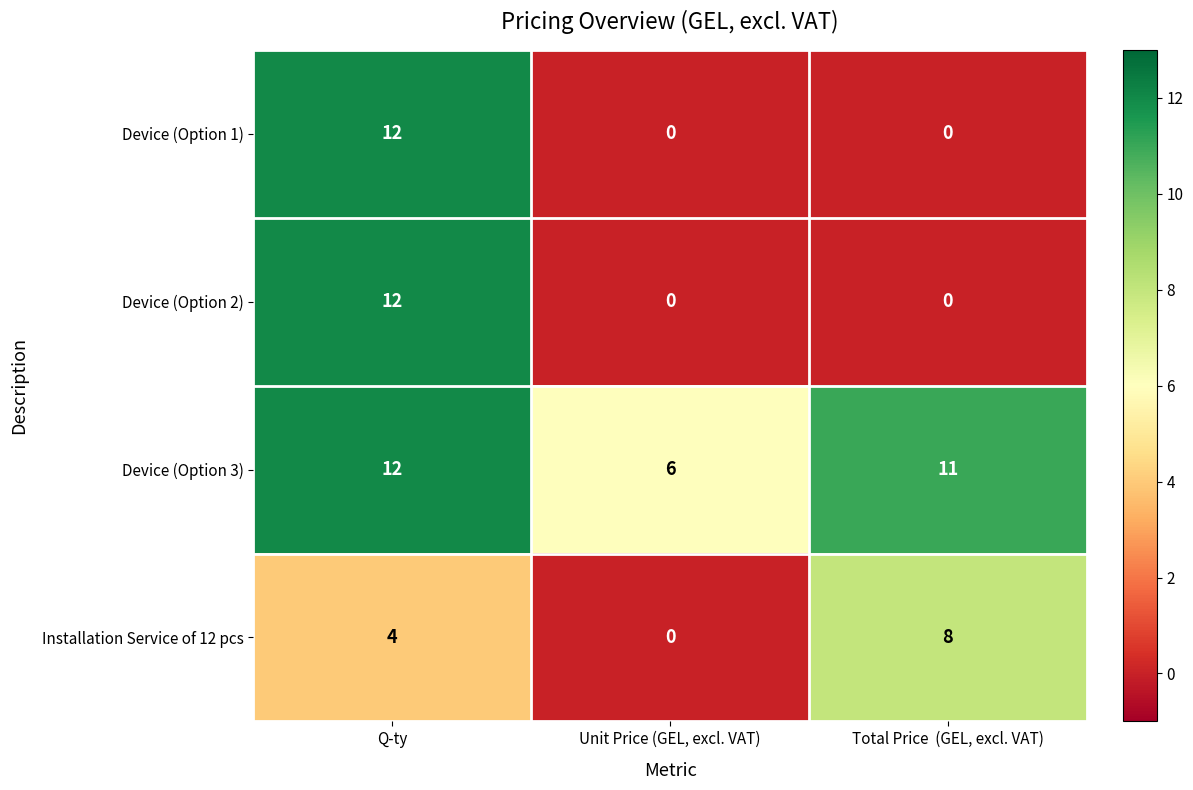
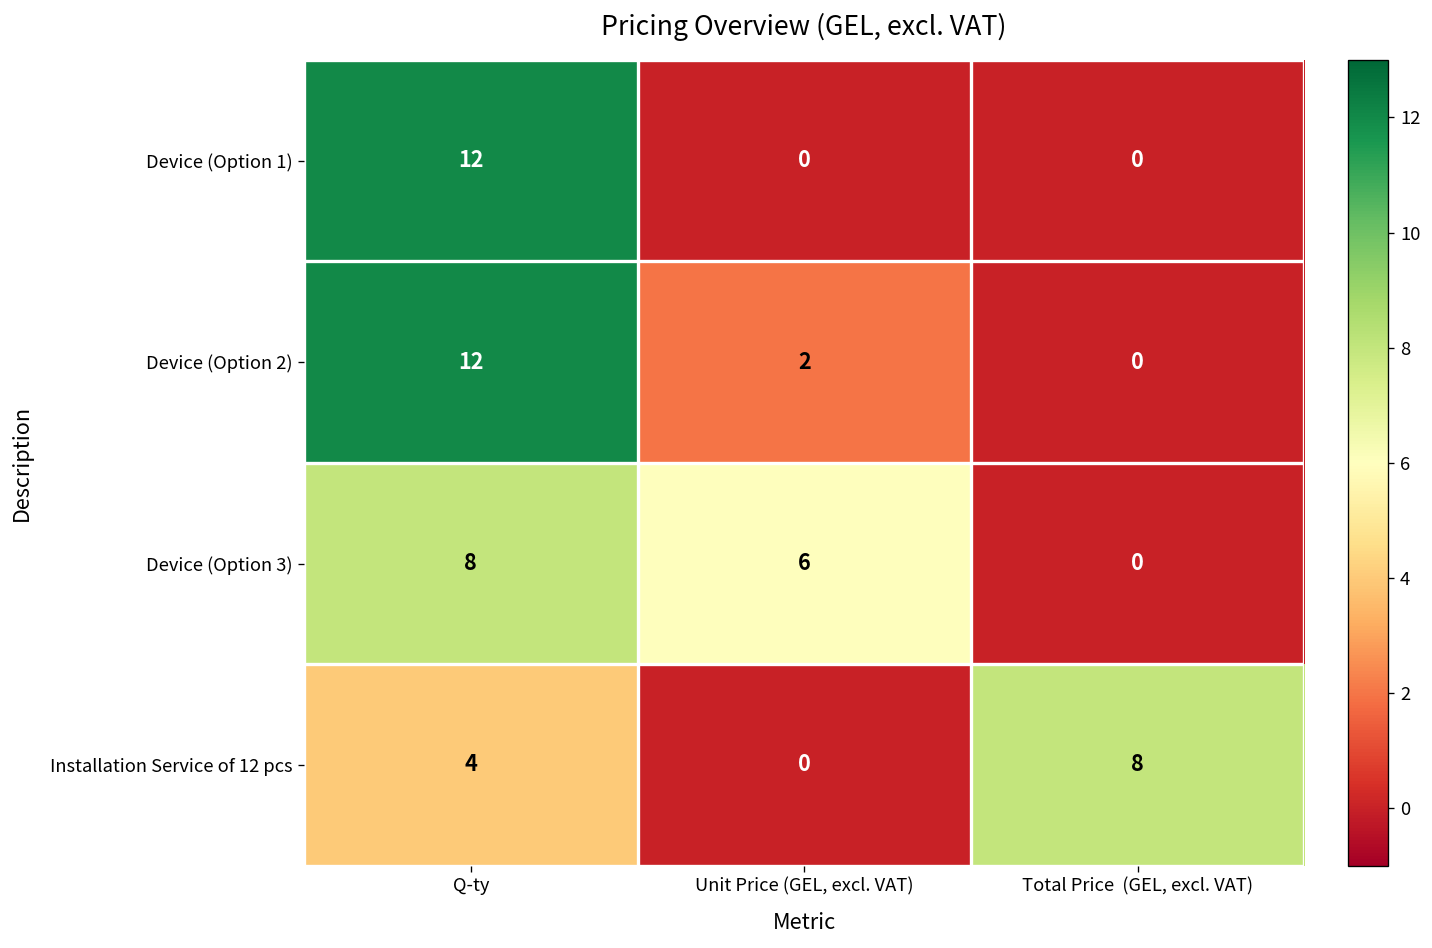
Device (Option 2), Unit Price (GEL, excl. VAT): 0 -> 2
Device (Option 3), Q-ty: 12 -> 8
Device (Option 3), Total Price (GEL, excl. VAT): 11 -> 0
